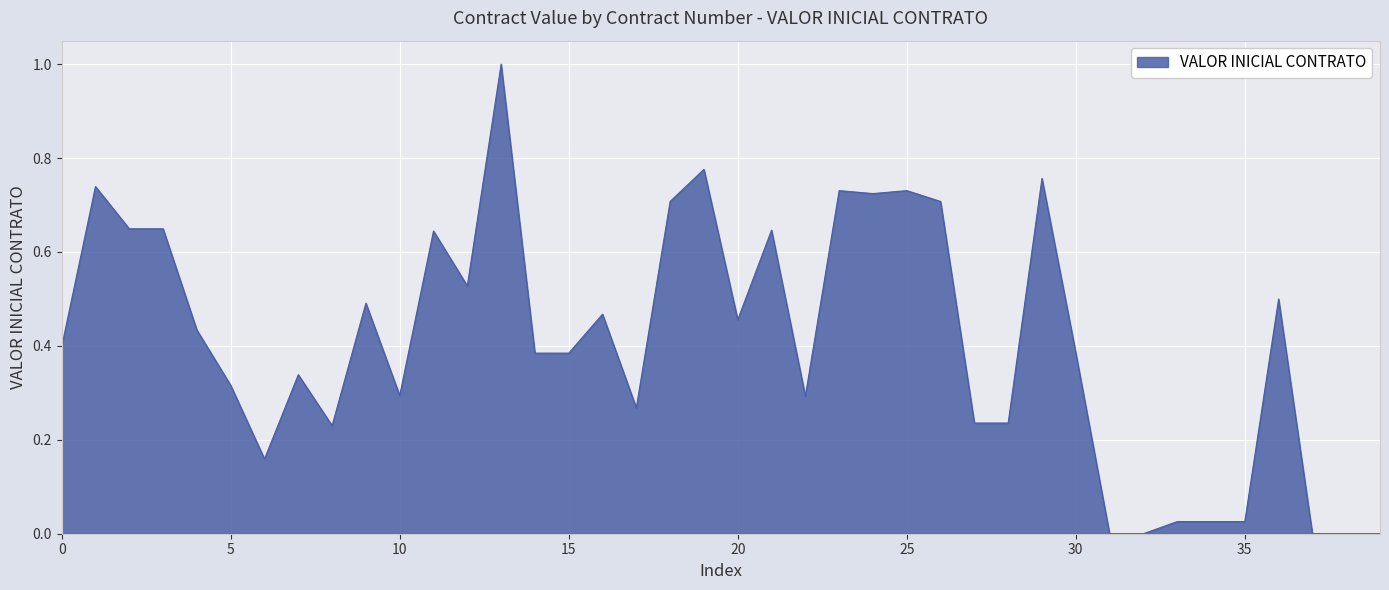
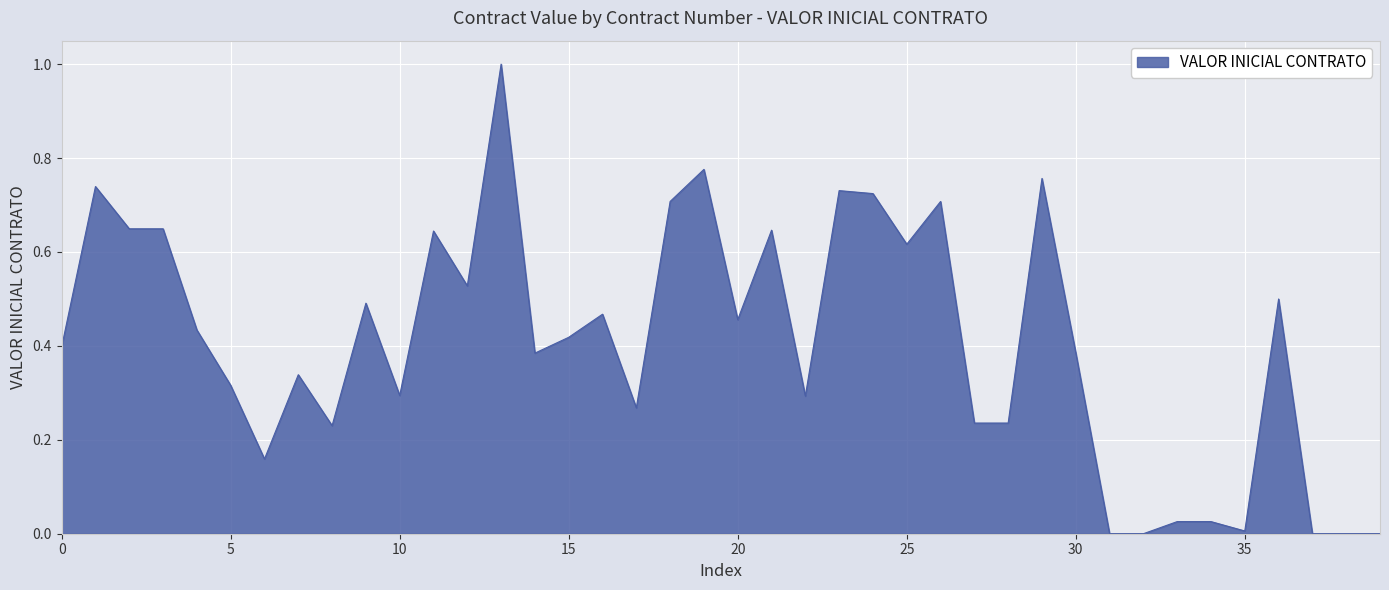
15: 0.38 -> 0.42
25: 0.73 -> 0.62
35: 0.03 -> 0.01
